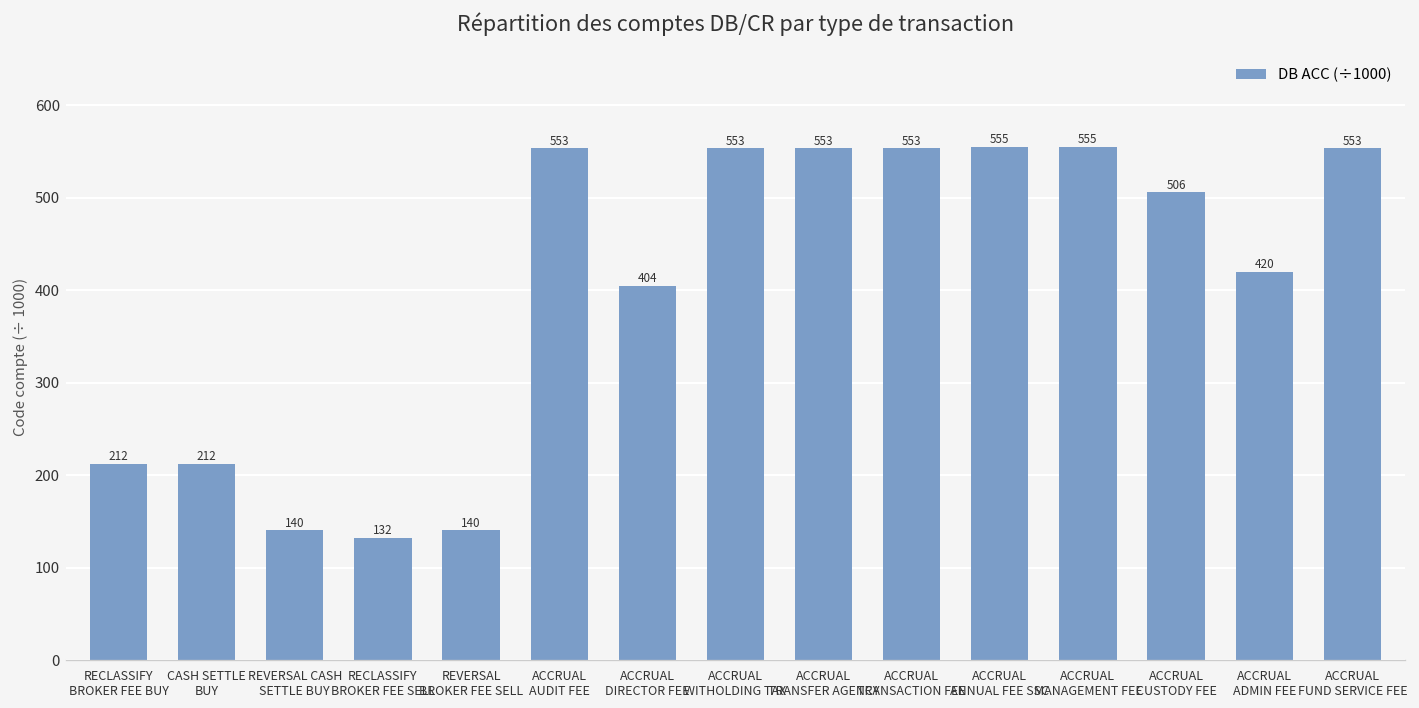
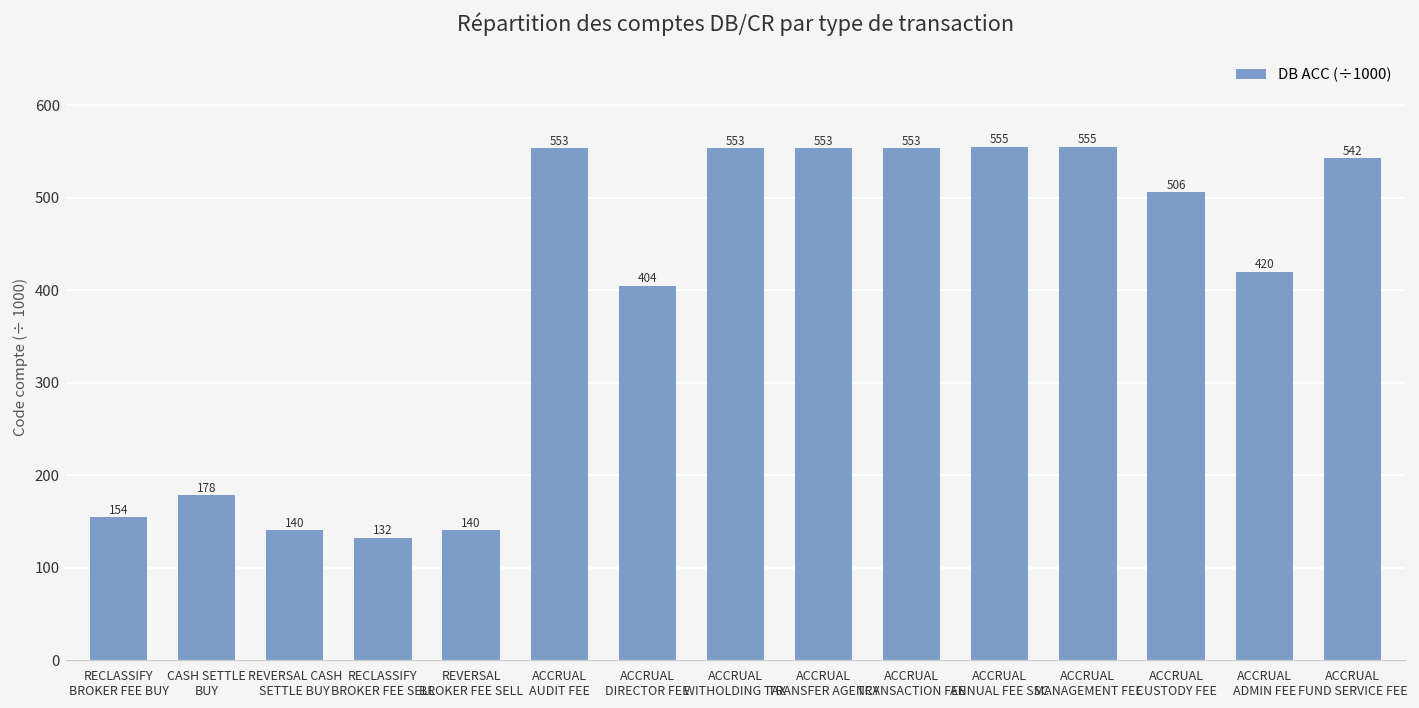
RECLASSIFY BROKER FEE BUY: 212 -> 154
CASH SETTLE BUY: 212 -> 178
ACCRUAL FUND SERVICE FEE: 553 -> 542
